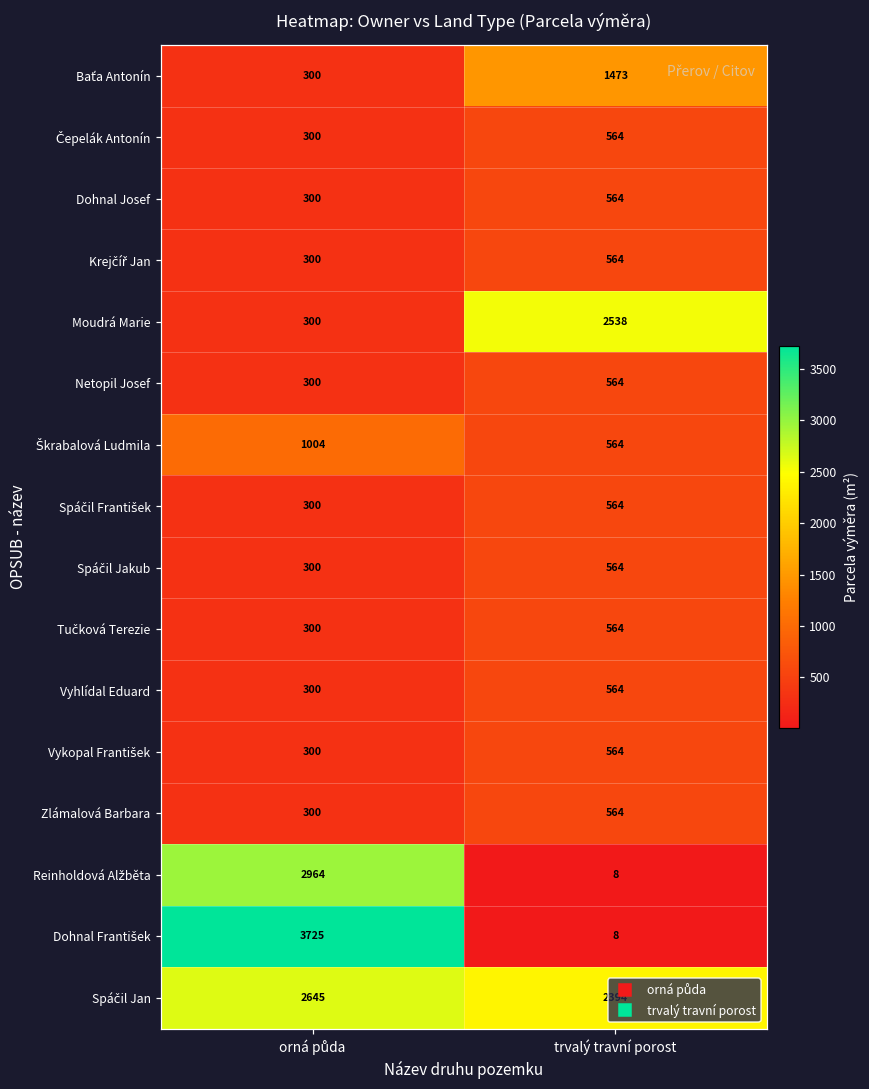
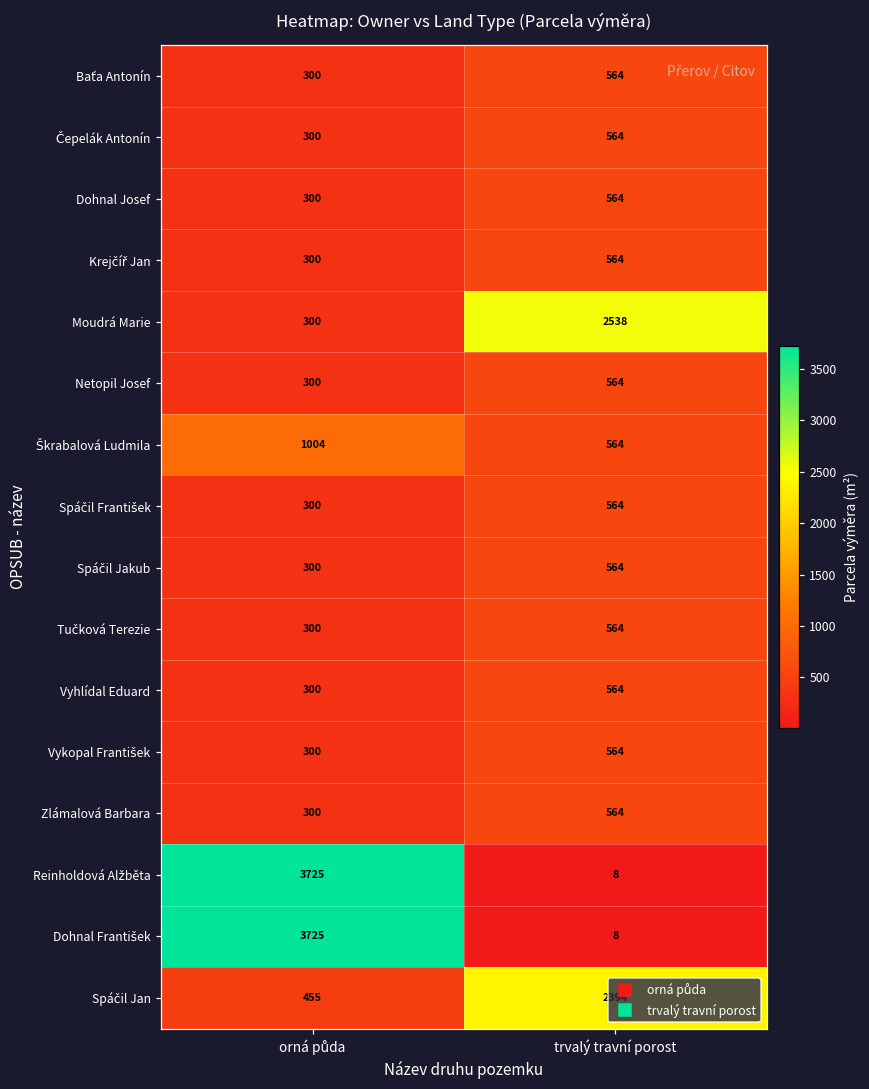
Baťa Antonín, trvalý travní porost: 1473 -> 564
Reinholdová Alžběta, orná půda: 2964 -> 3725
Spáčil Jan, orná půda: 2645 -> 455
